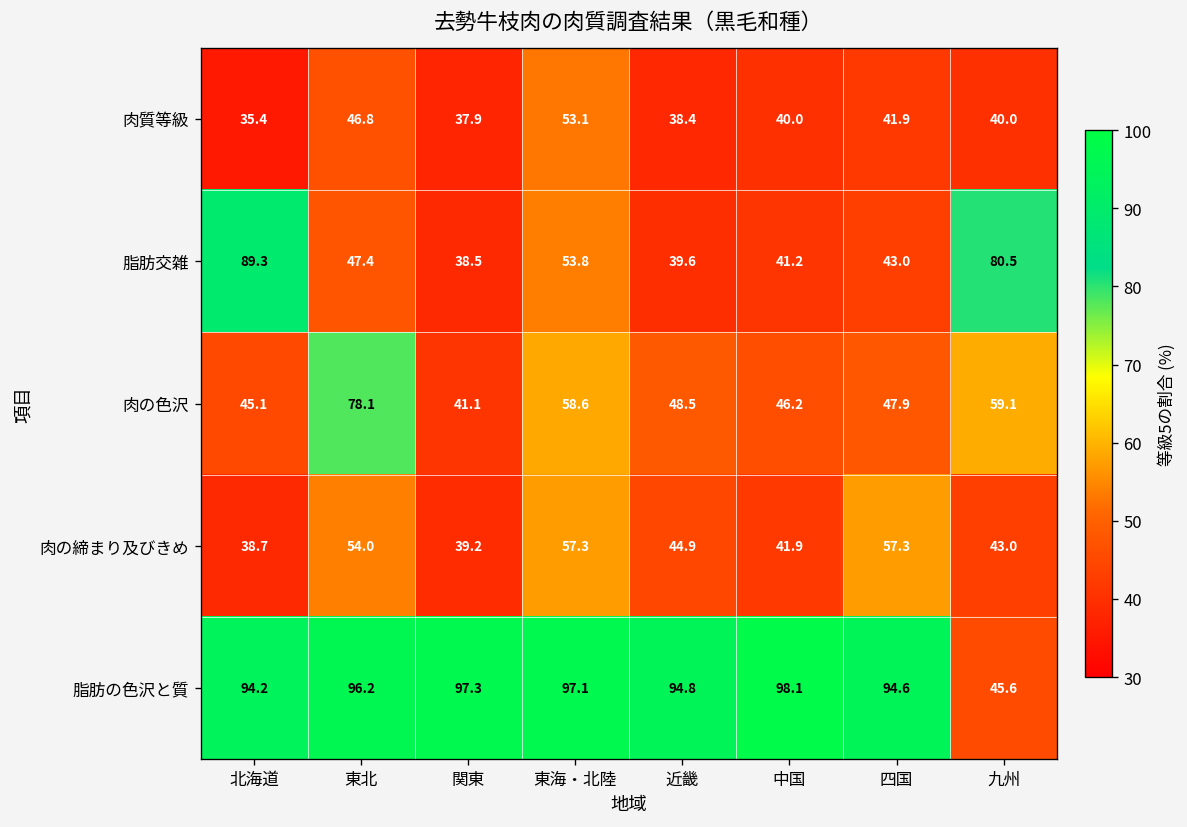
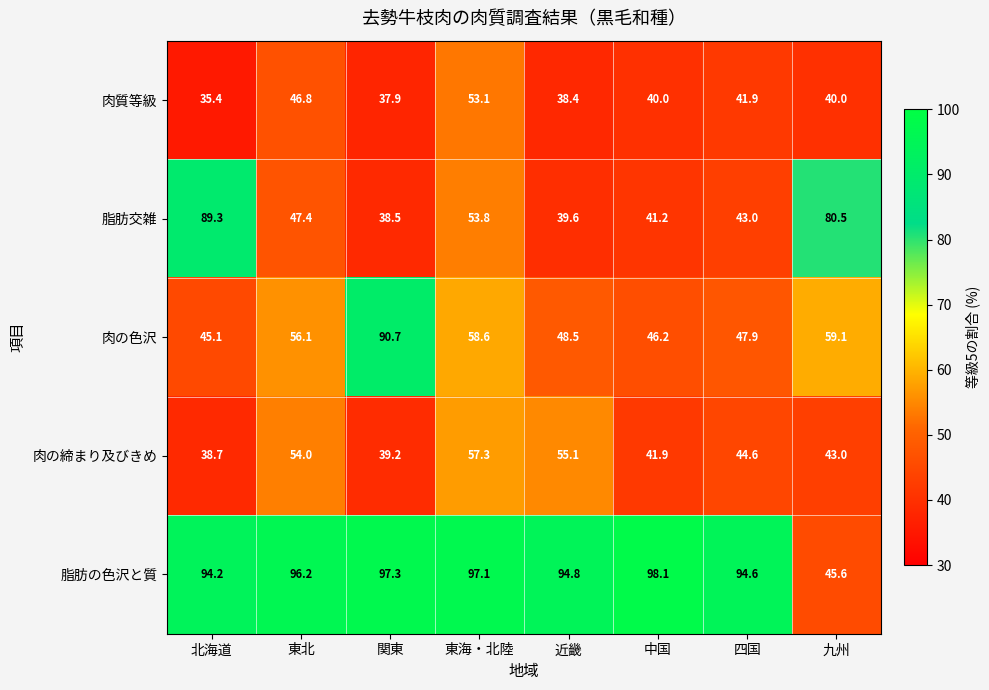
肉の色沢, 東北: 78.1 -> 56.1
肉の色沢, 関東: 41.1 -> 90.7
肉の締まり及びきめ, 近畿: 44.9 -> 55.1
肉の締まり及びきめ, 四国: 57.3 -> 44.6
